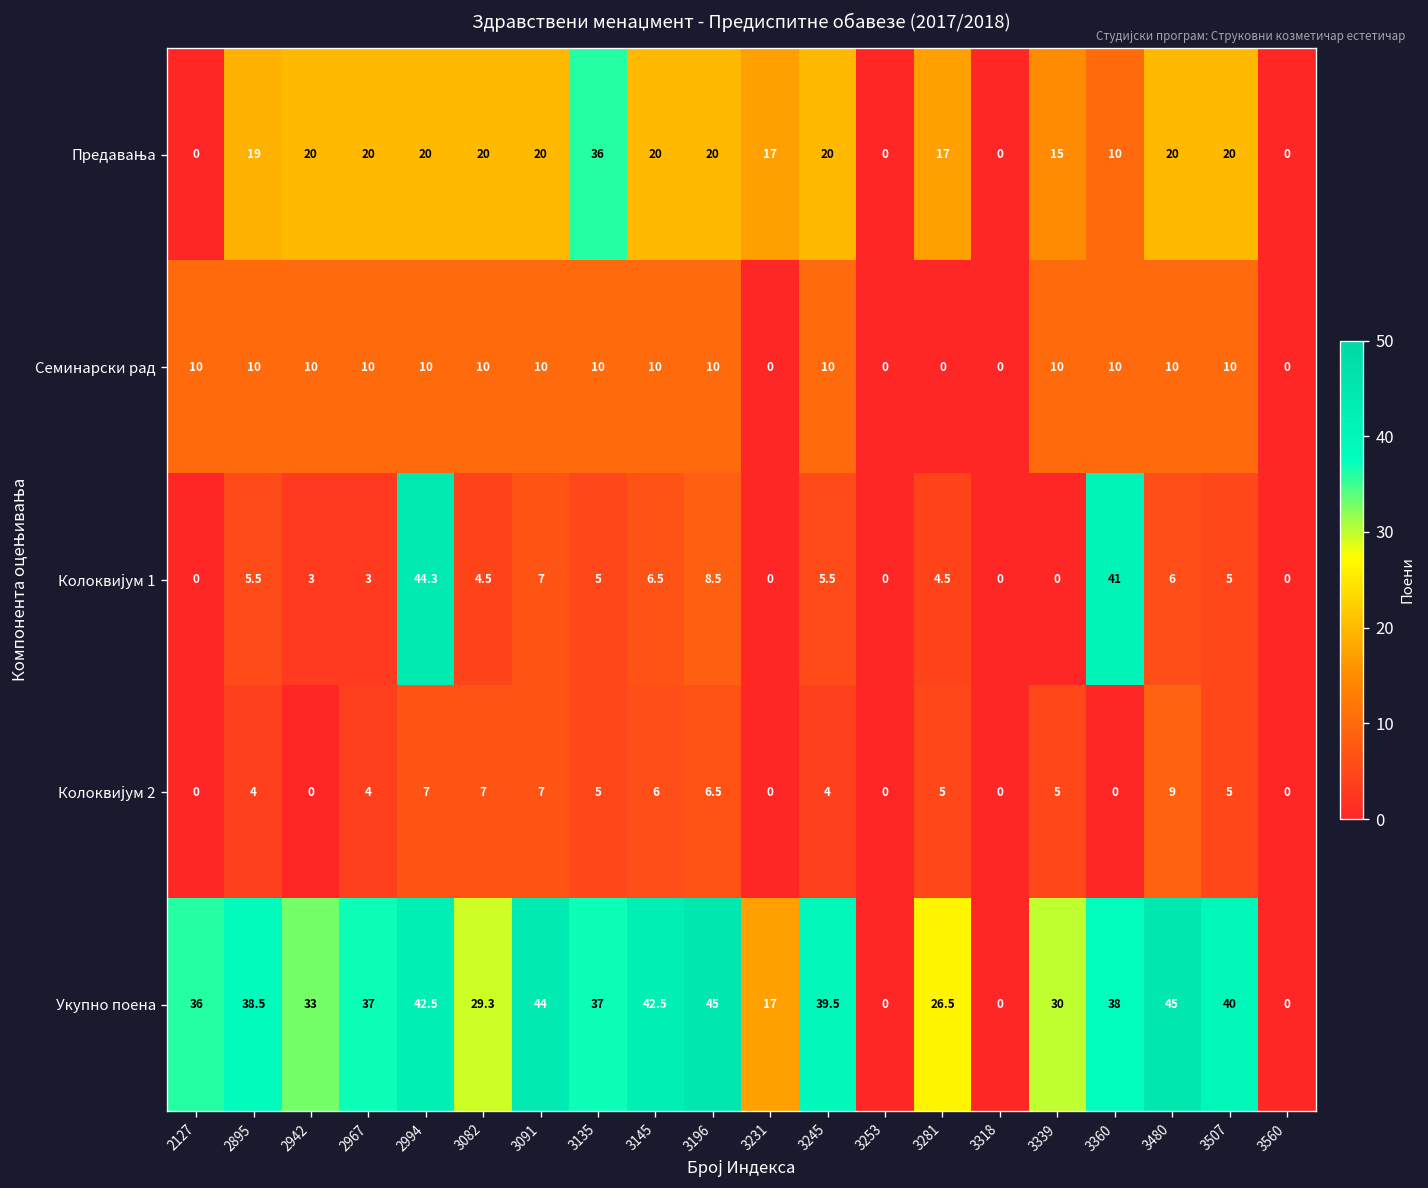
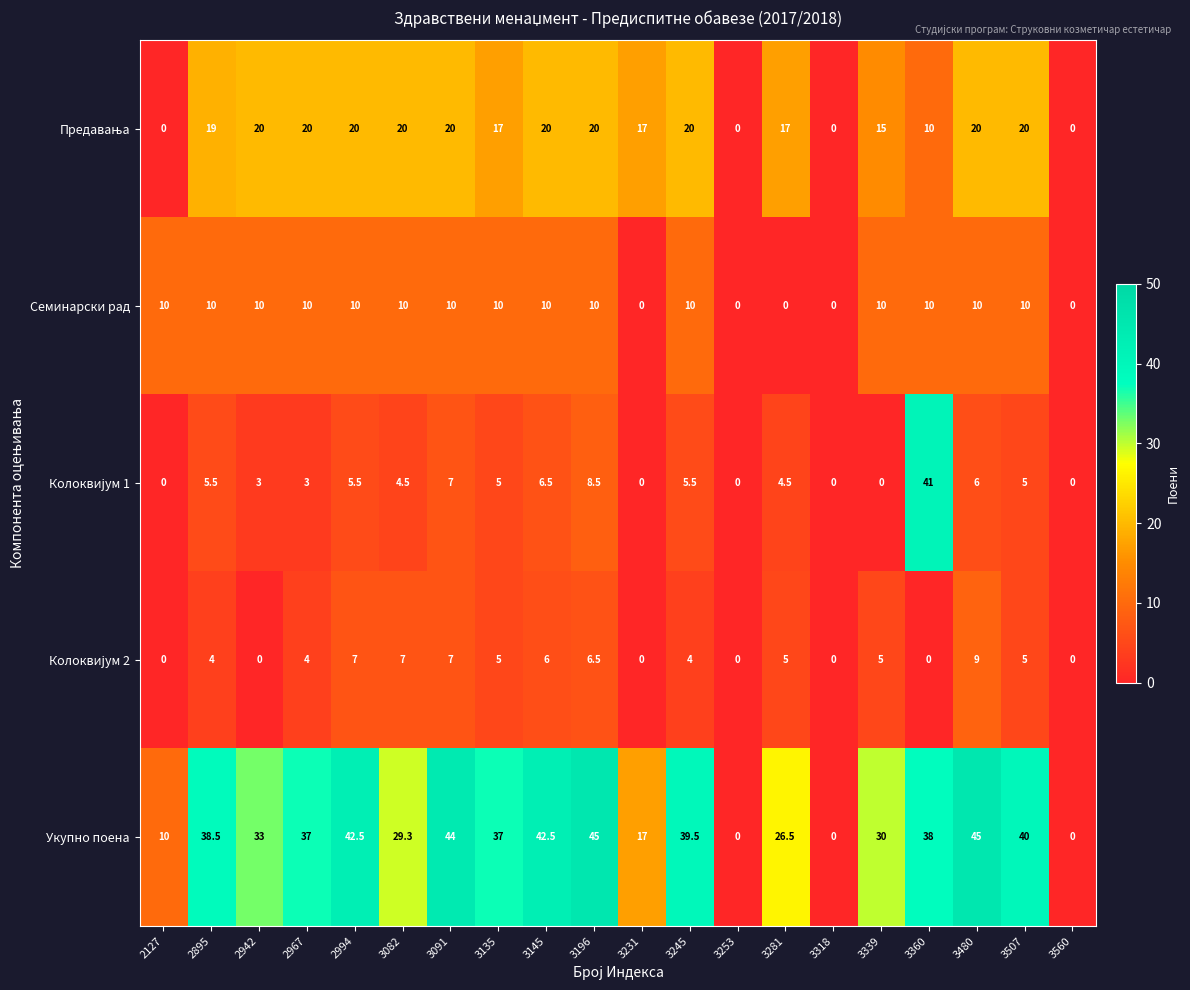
Предавања, 3135: 36 -> 17
Колоквијум 1, 2994: 44.3 -> 5.5
Укупно поена, 2127: 36 -> 10
